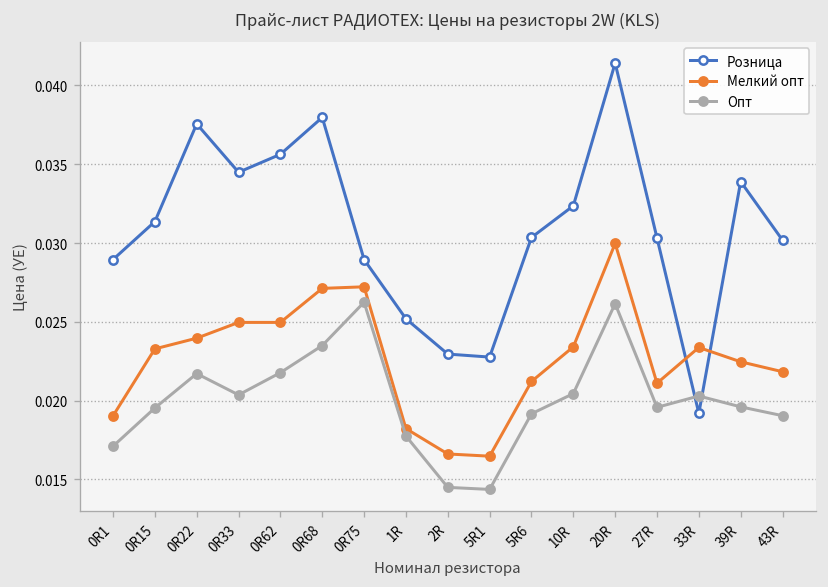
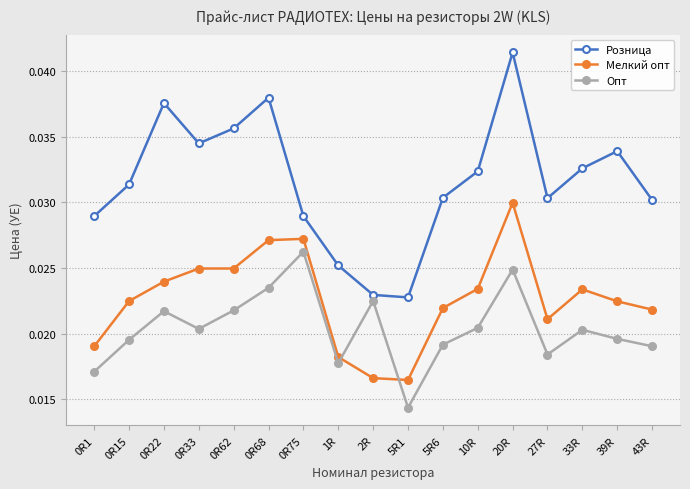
Мелкий опт, 0R15: 0.0233 -> 0.0225
Опт, 2R: 0.0145 -> 0.0225
Мелкий опт, 5R6: 0.0212 -> 0.0220
Опт, 20R: 0.0262 -> 0.0249
Опт, 27R: 0.0196 -> 0.0184
Розница, 33R: 0.0192 -> 0.0326
